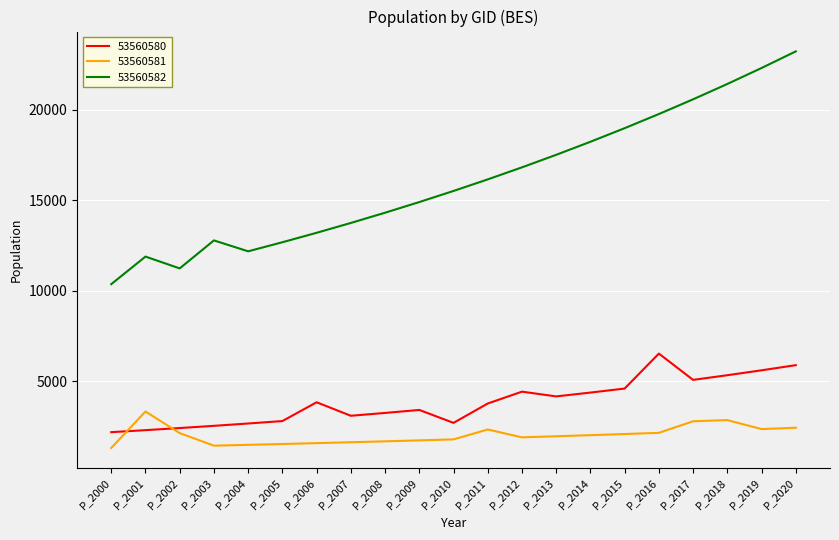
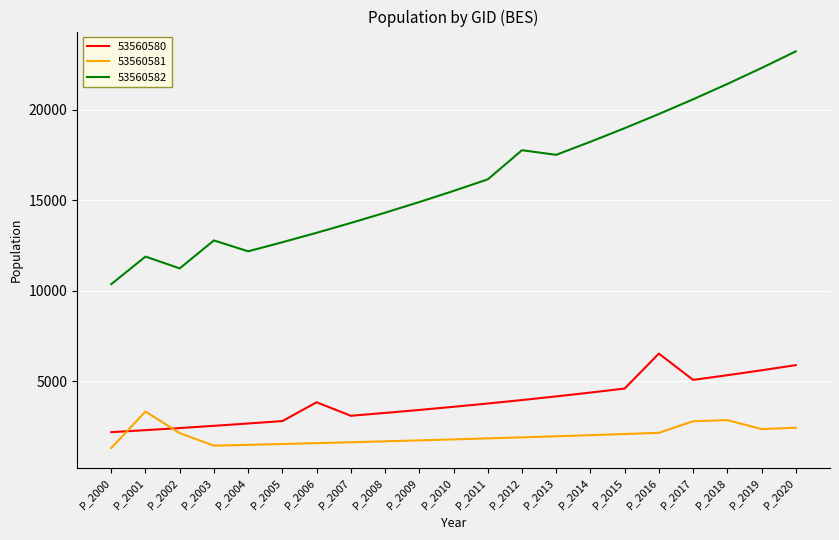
53560580, P_2010: 2700 -> 3600
53560581, P_2011: 2300 -> 1800
53560580, P_2012: 4400 -> 4000
53560582, P_2012: 16800 -> 17800
